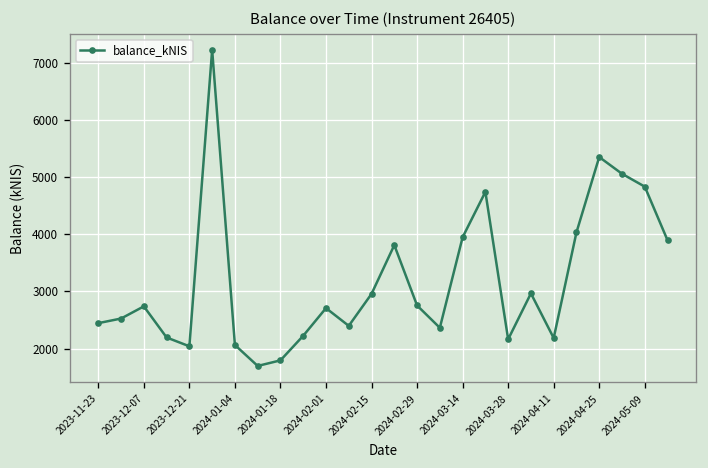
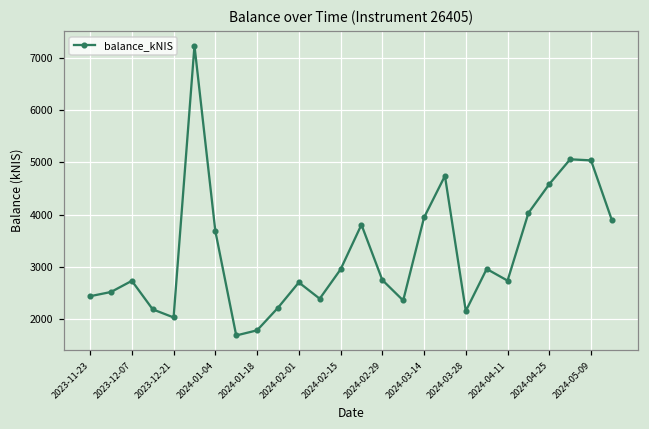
2024-01-04: 2100 -> 3700
2024-04-11: 2200 -> 2700
2024-04-25: 5400 -> 4600
2024-05-09: 4800 -> 5000
